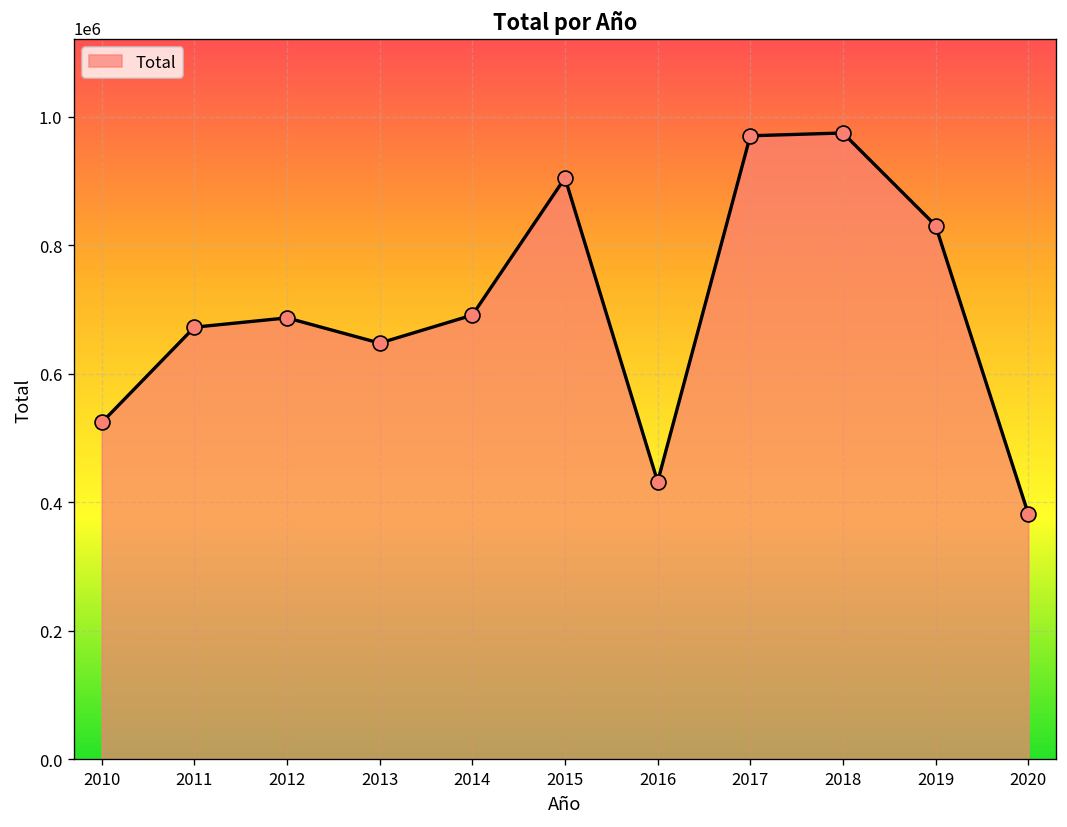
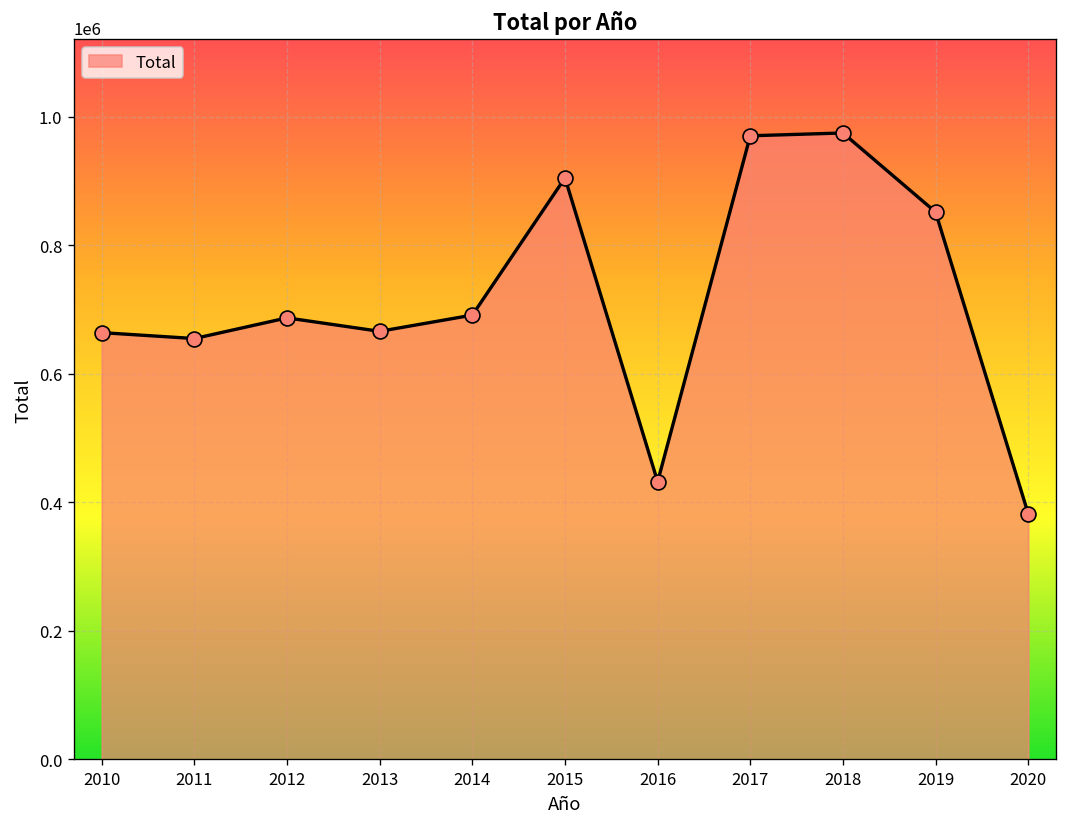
2010: 520000 -> 660000
2011: 670000 -> 650000
2013: 650000 -> 670000
2019: 830000 -> 850000
